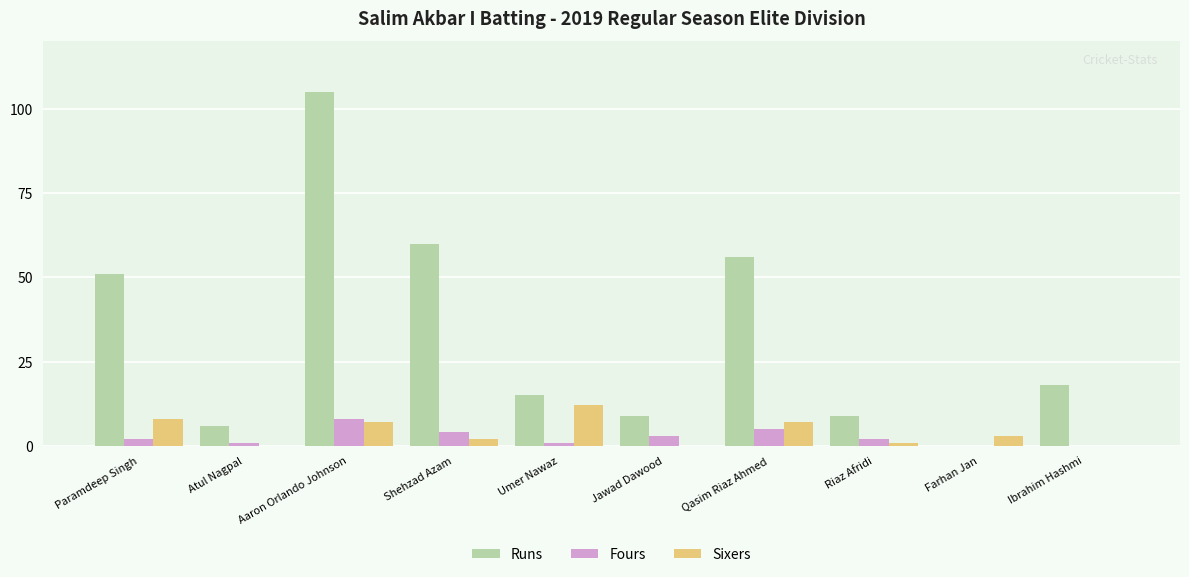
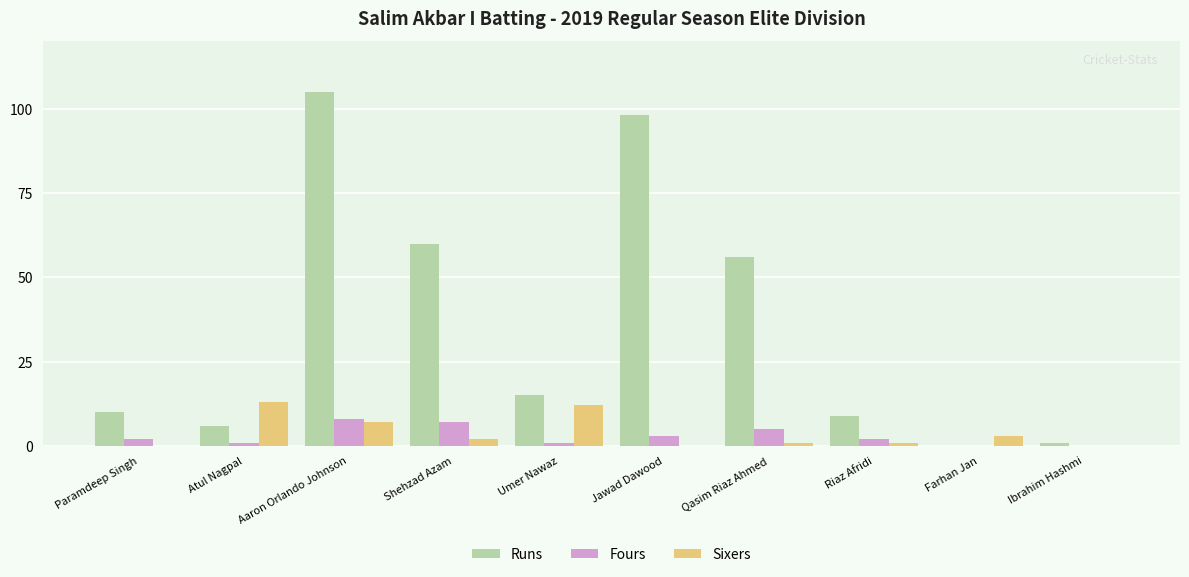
Runs, Paramdeep Singh: 51 -> 10
Sixers, Paramdeep Singh: 8 -> 0
Sixers, Atul Nagpal: 0 -> 13
Fours, Shehzad Azam: 4 -> 7
Runs, Jawad Dawood: 9 -> 98
Sixers, Qasim Riaz Ahmed: 7 -> 1
Runs, Ibrahim Hashmi: 18 -> 1
